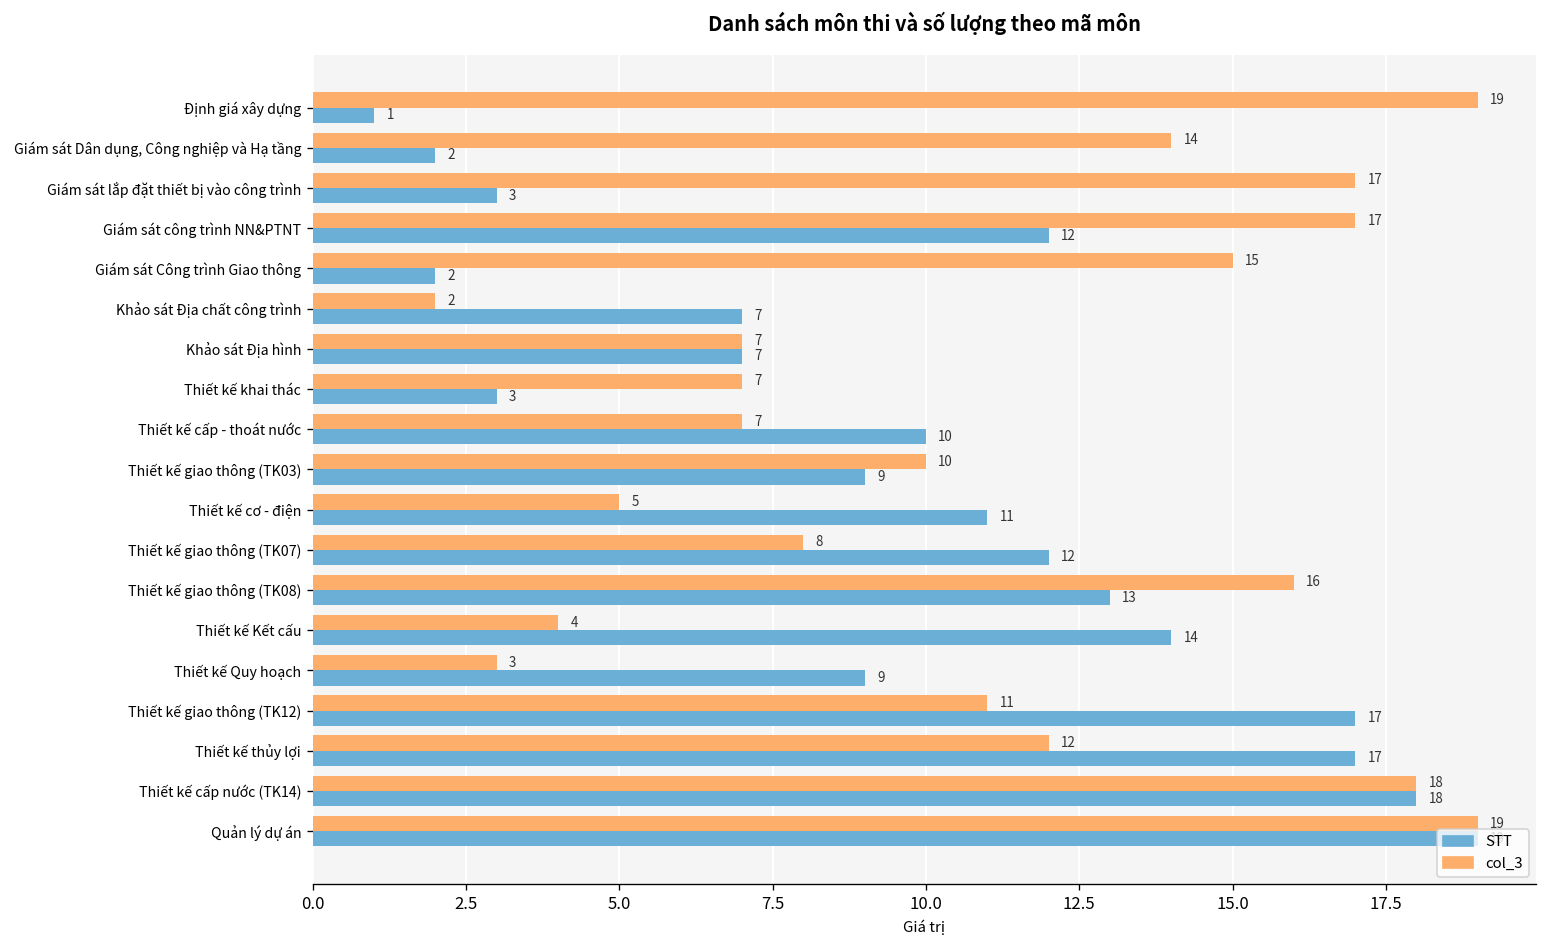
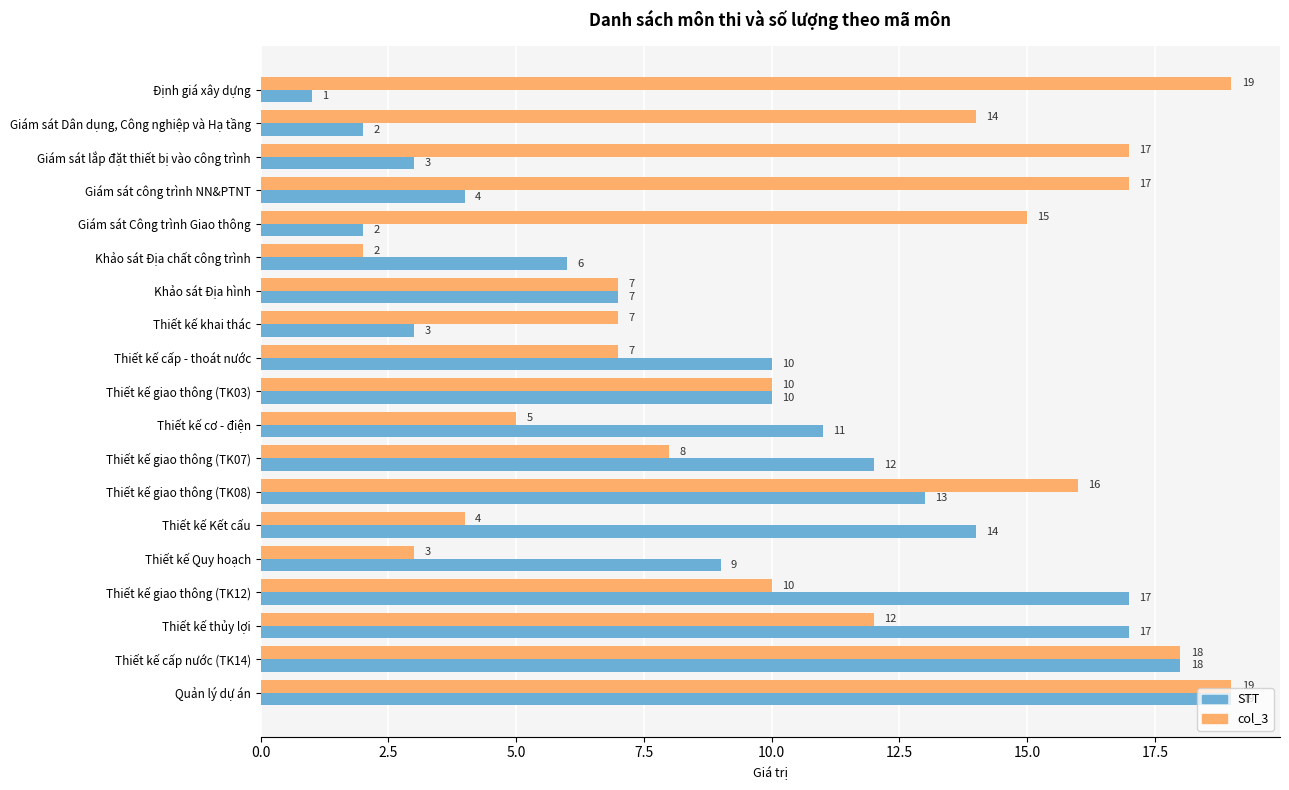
STT, Giám sát công trình NN&PTNT: 12 -> 4
STT, Khảo sát Địa chất công trình: 7 -> 6
STT, Thiết kế giao thông (TK03): 9 -> 10
col_3, Thiết kế giao thông (TK12): 11 -> 10
